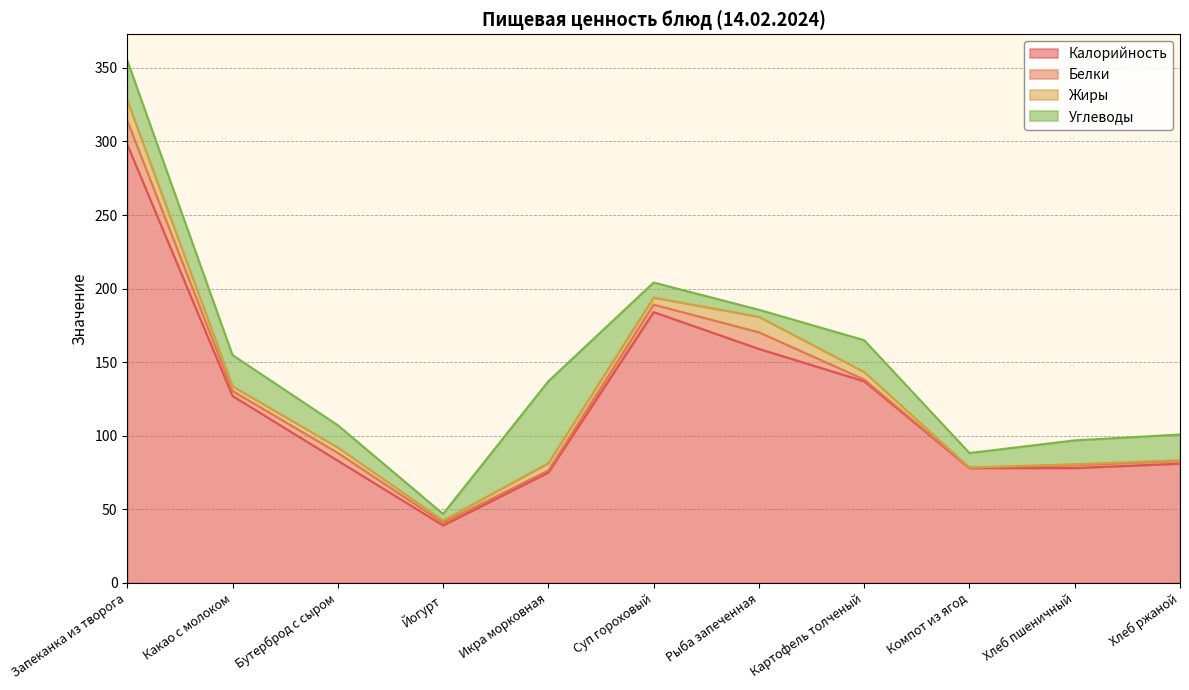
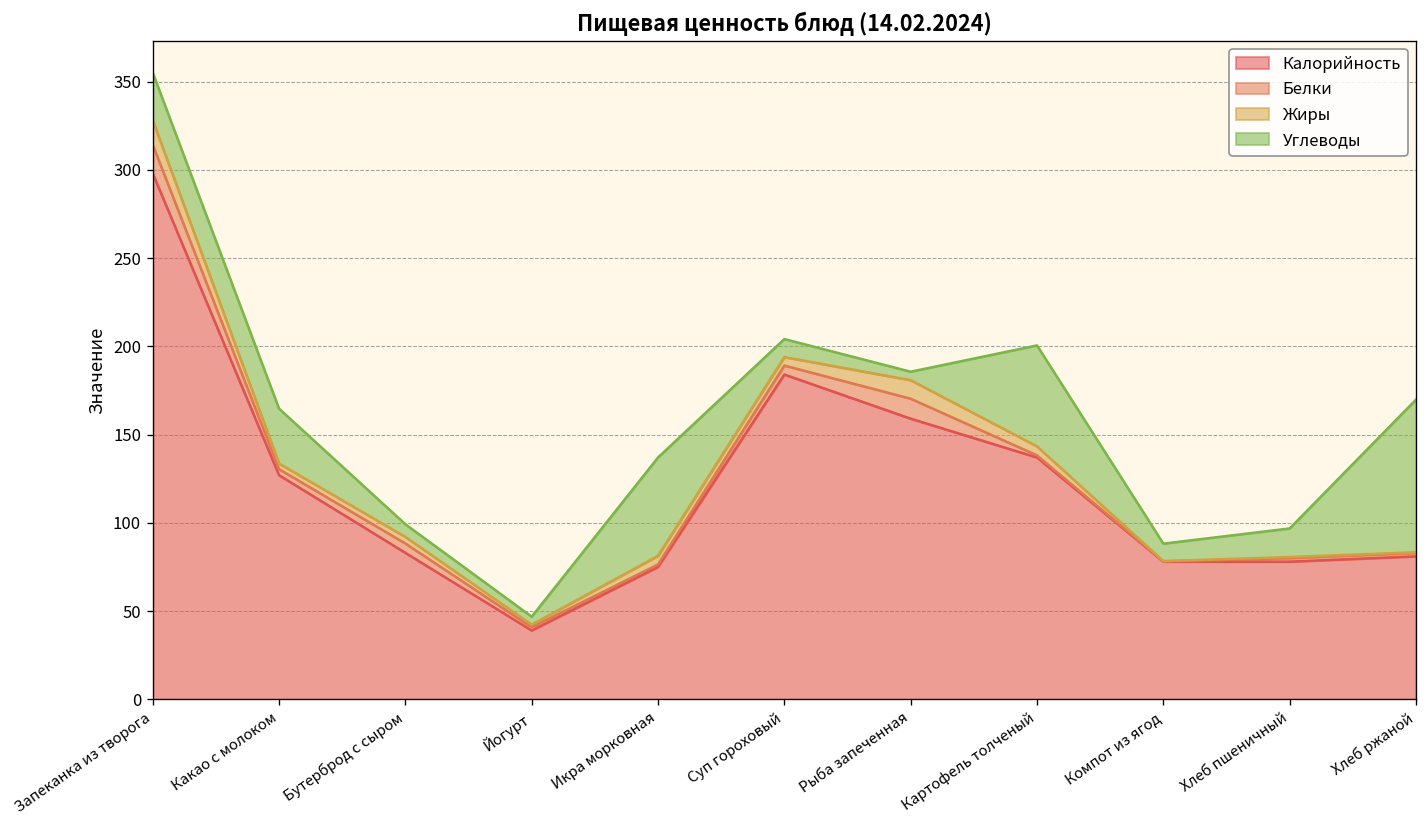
Углеводы, Какао с молоком: 21 -> 31
Углеводы, Бутерброд с сыром: 15 -> 7
Углеводы, Картофель толченый: 22 -> 57
Углеводы, Хлеб ржаной: 18 -> 87
